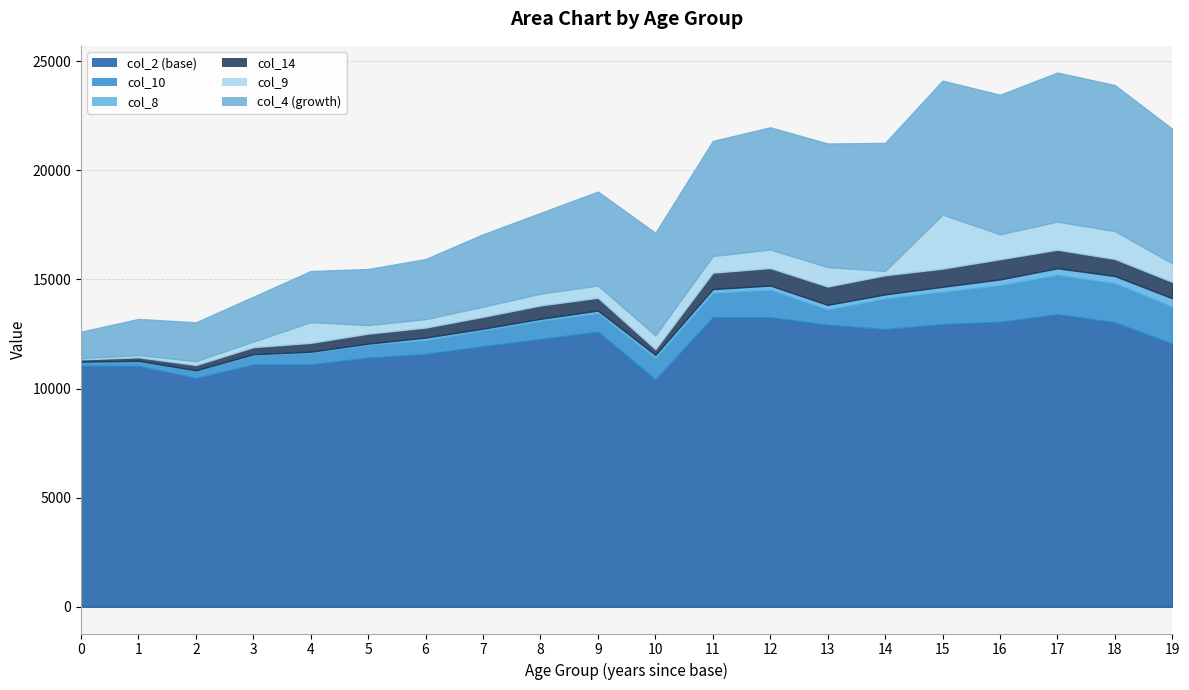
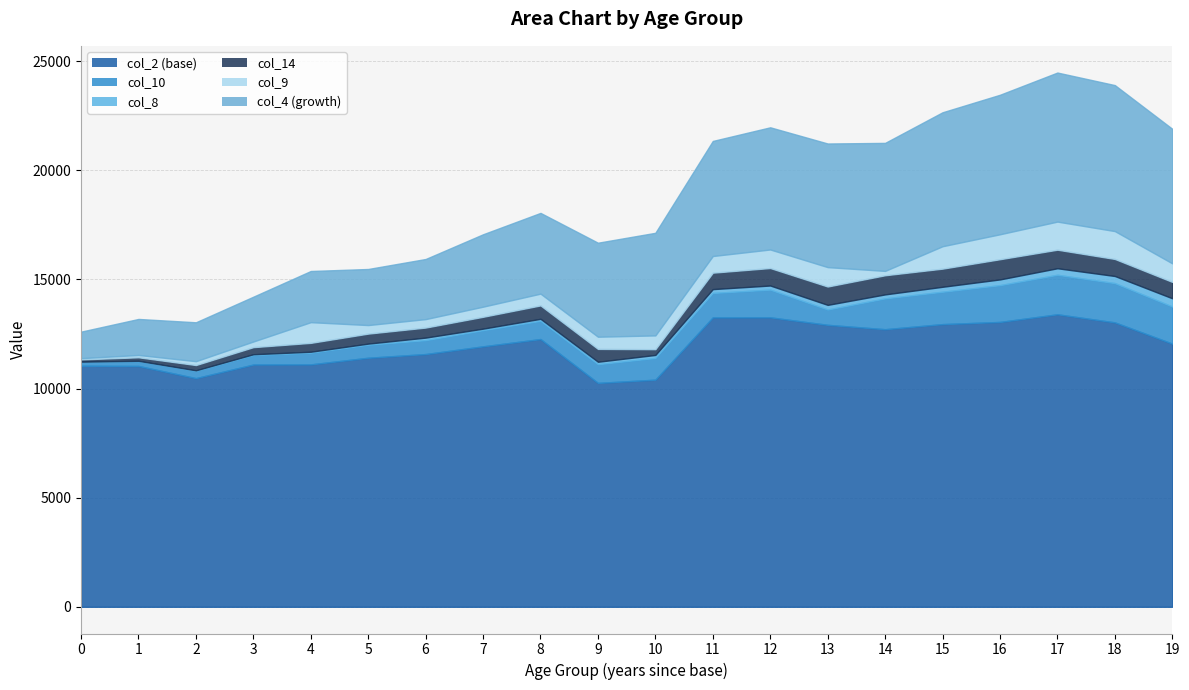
col_2 (base), 9: 12600 -> 10300
col_9, 15: 2500 -> 1000
